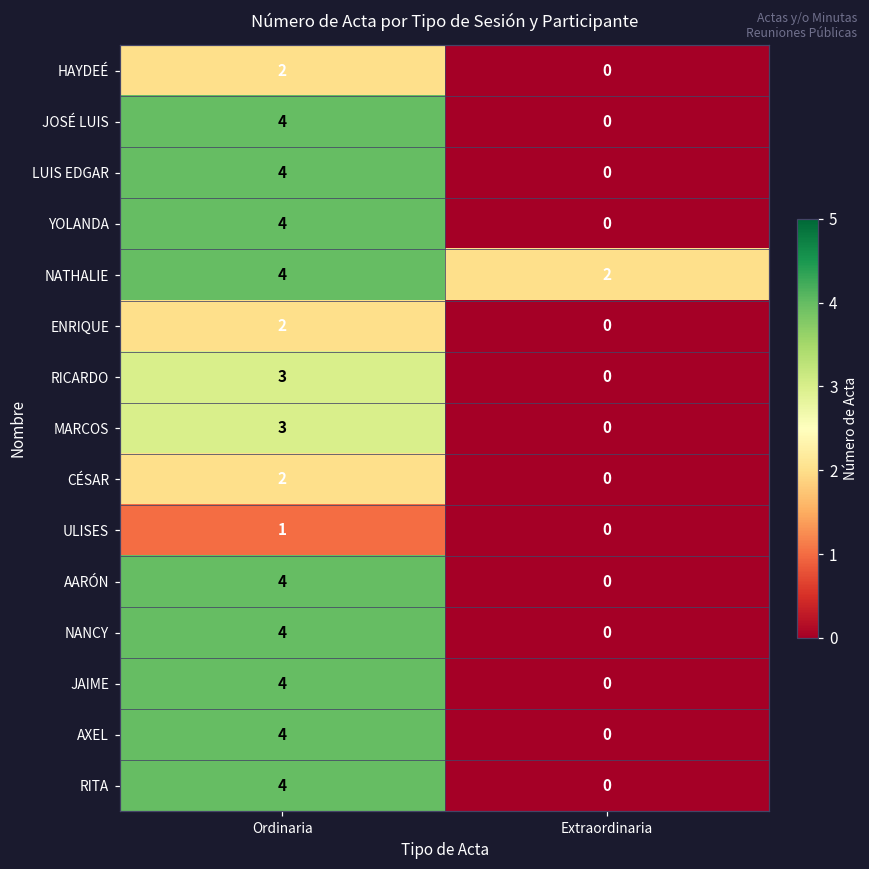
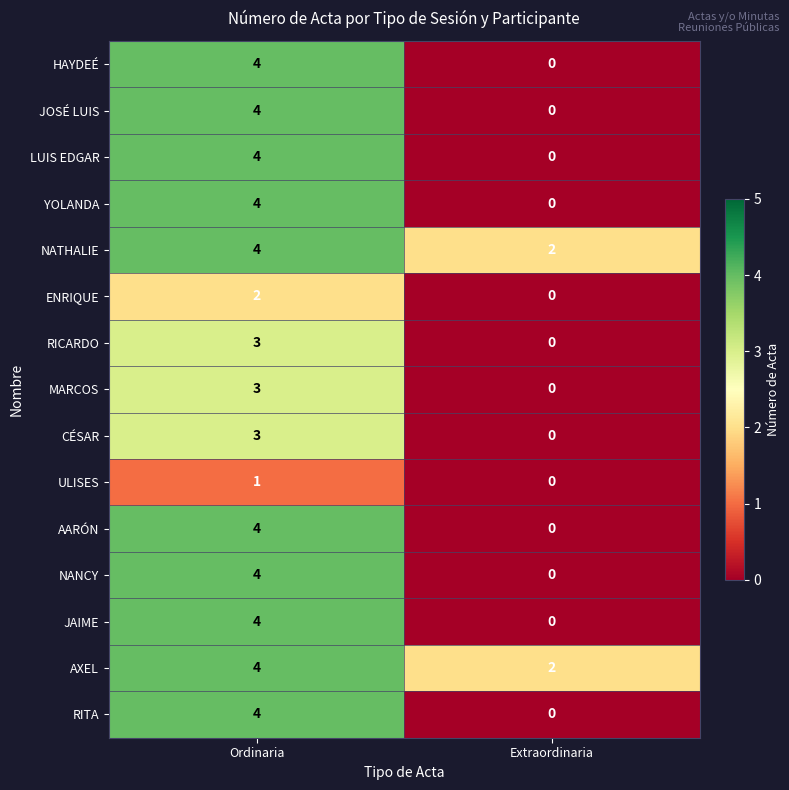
HAYDEÉ, Ordinaria: 2 -> 4
CÉSAR, Ordinaria: 2 -> 3
AXEL, Extraordinaria: 0 -> 2
